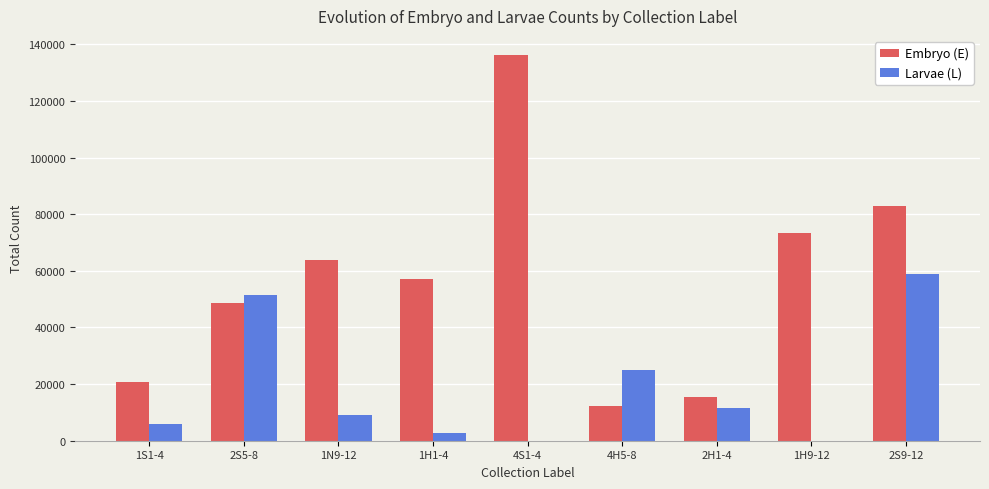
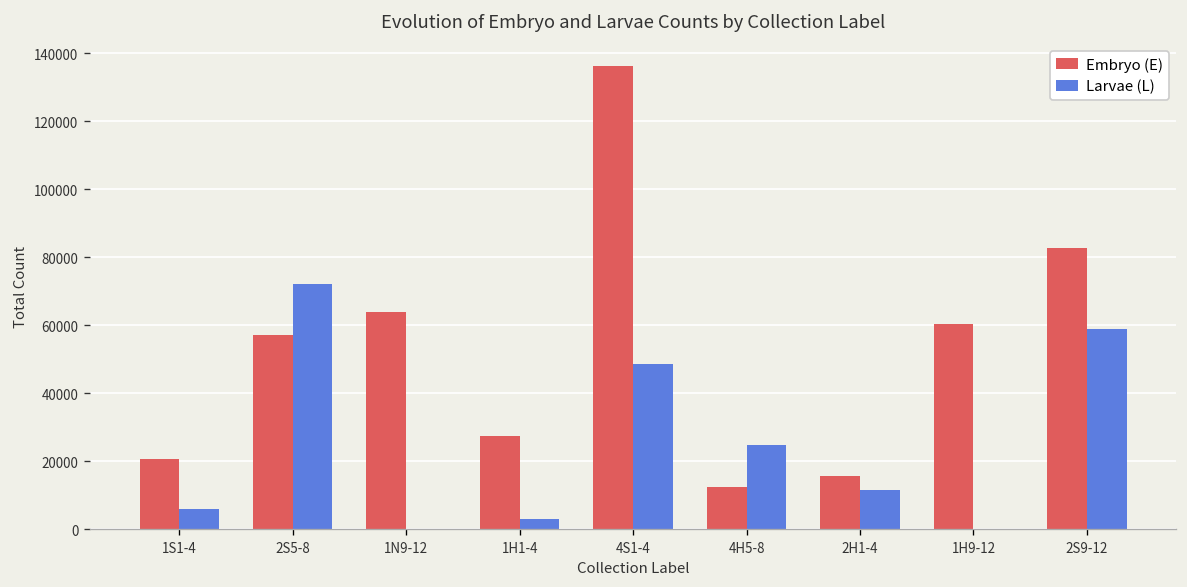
Embryo (E), 2S5-8: 49000 -> 57000
Larvae (L), 2S5-8: 52000 -> 72000
Larvae (L), 1N9-12: 9000 -> 0
Embryo (E), 1H1-4: 57000 -> 27000
Larvae (L), 4S1-4: 0 -> 49000
Embryo (E), 1H9-12: 73000 -> 60000
